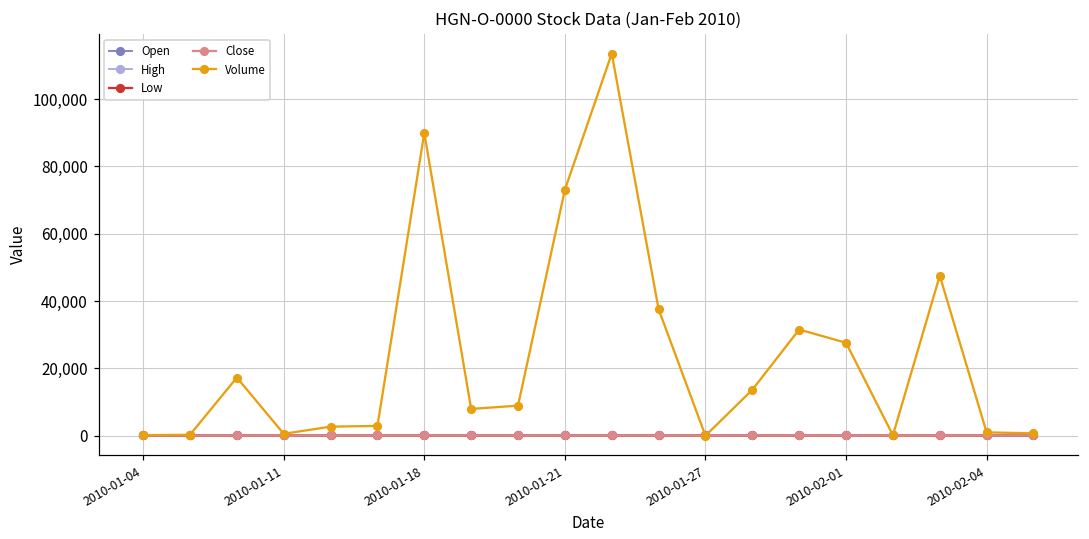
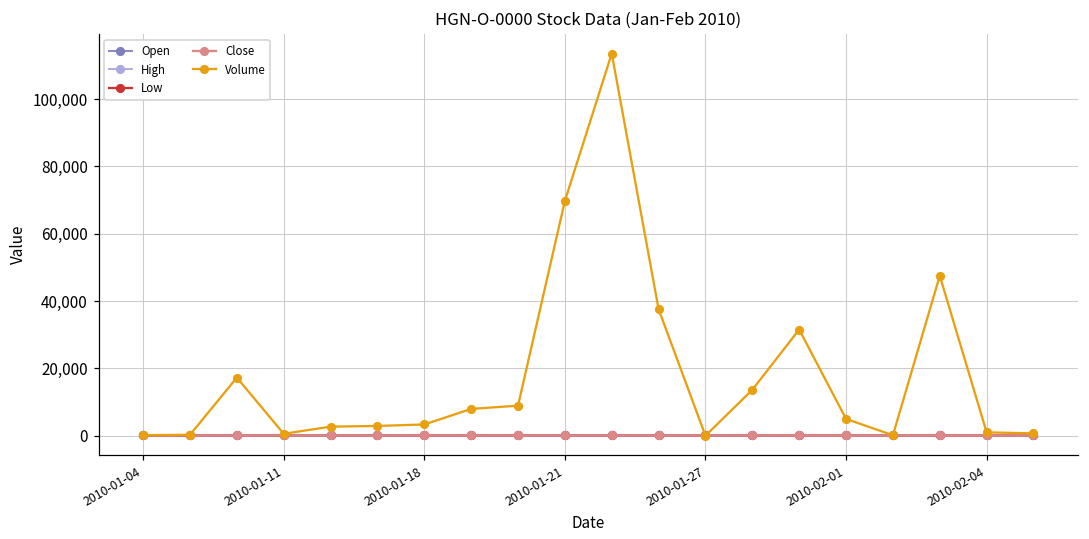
Volume, 2010-01-18: 90,000 -> 3,000
Volume, 2010-01-21: 73,000 -> 70,000
Volume, 2010-02-01: 28,000 -> 5,000
